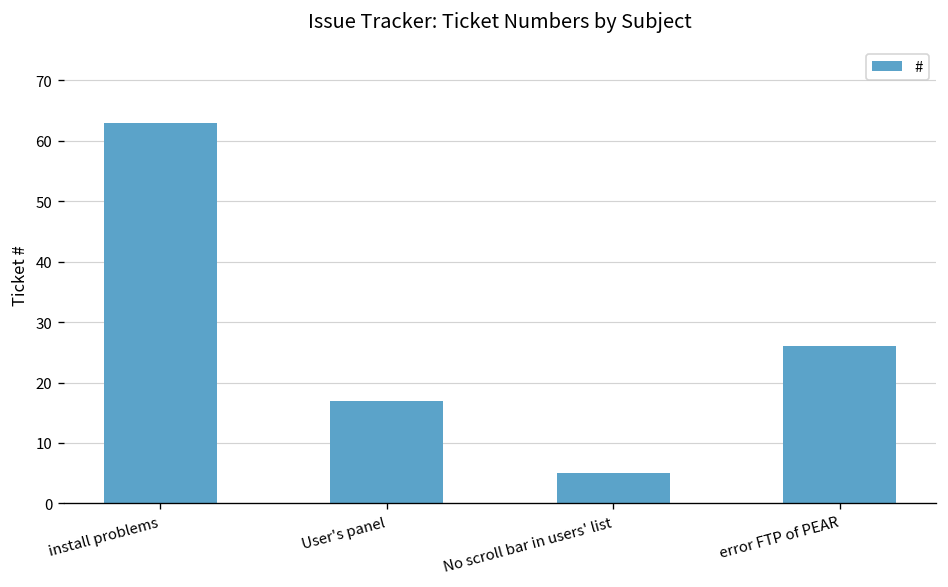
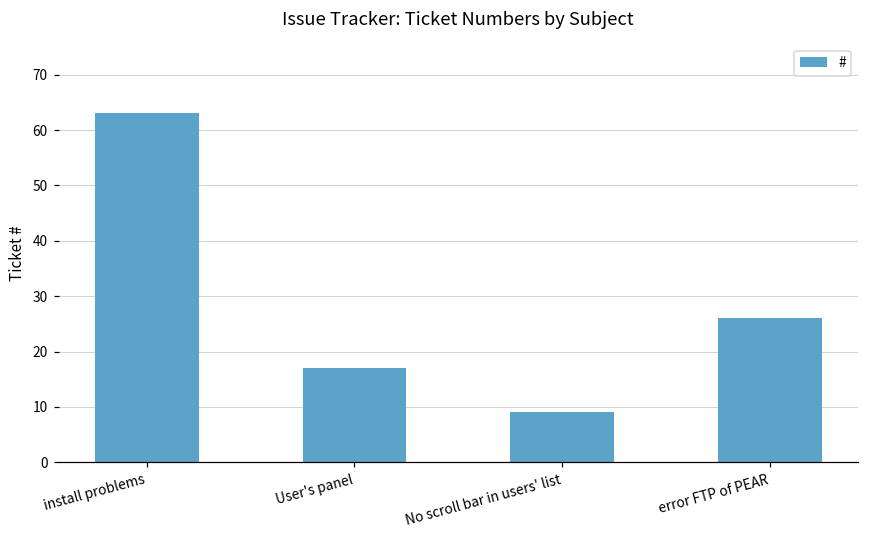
No scroll bar in users' list: 5 -> 9
